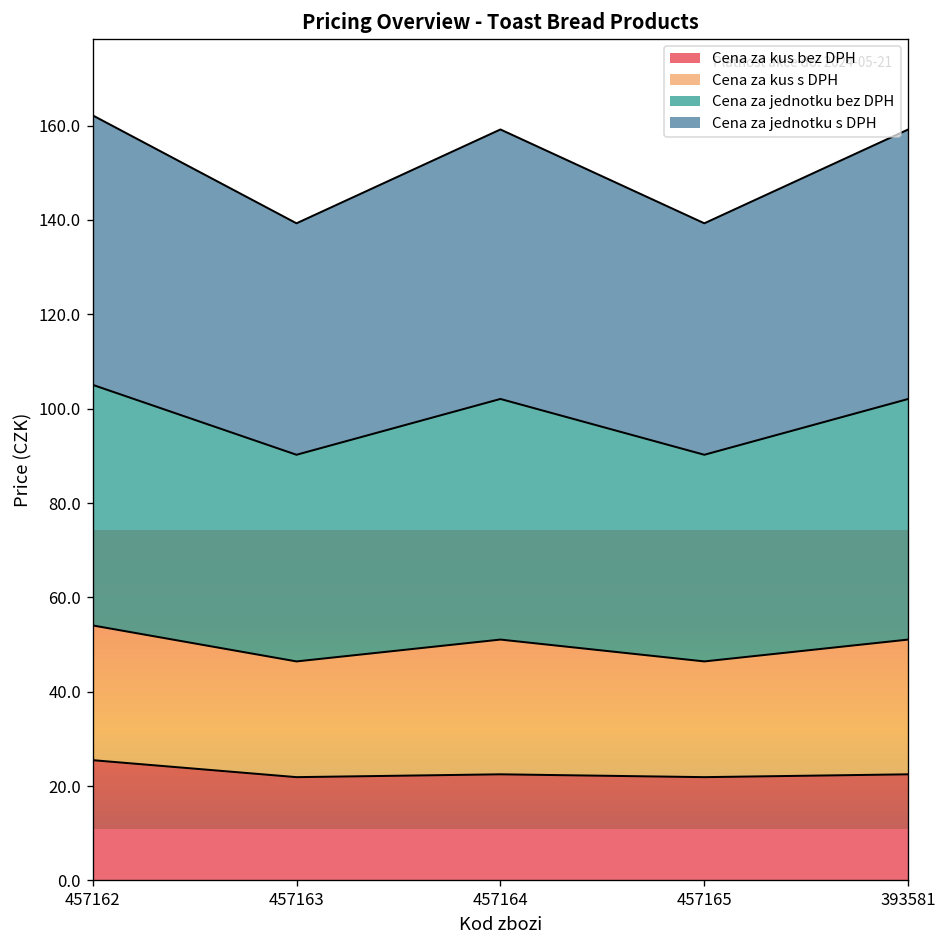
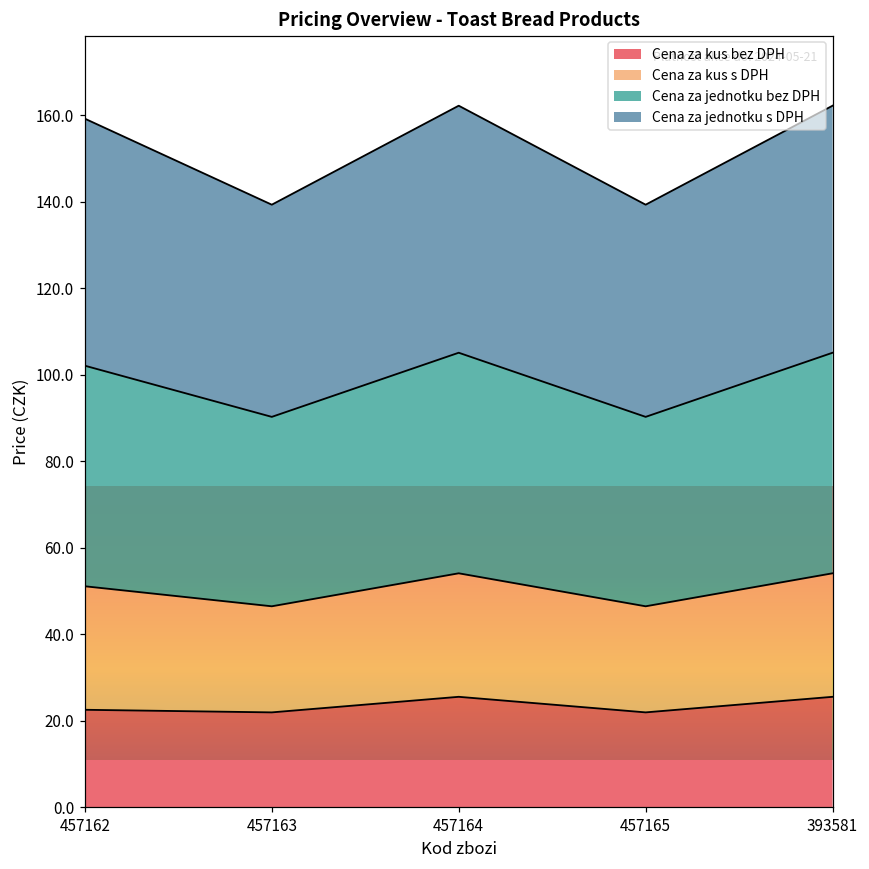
Cena za kus bez DPH, 457162: 26 -> 23
Cena za kus bez DPH, 457164: 23 -> 26
Cena za kus bez DPH, 393581: 23 -> 26
